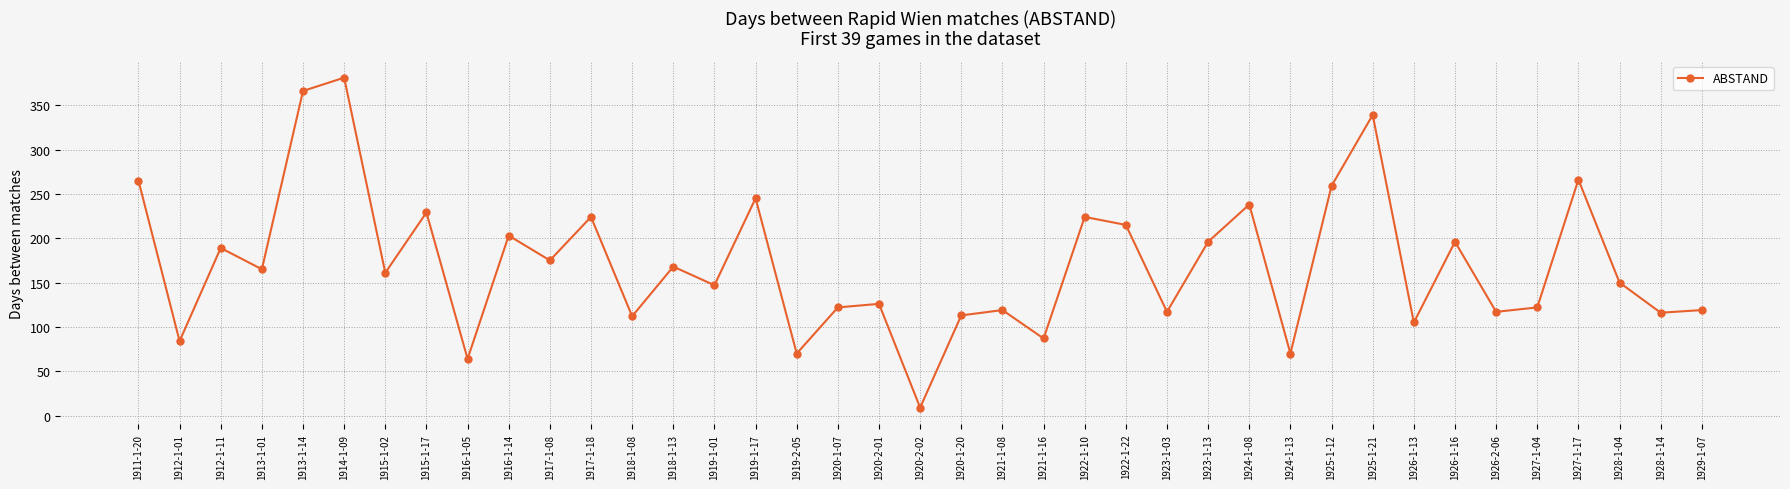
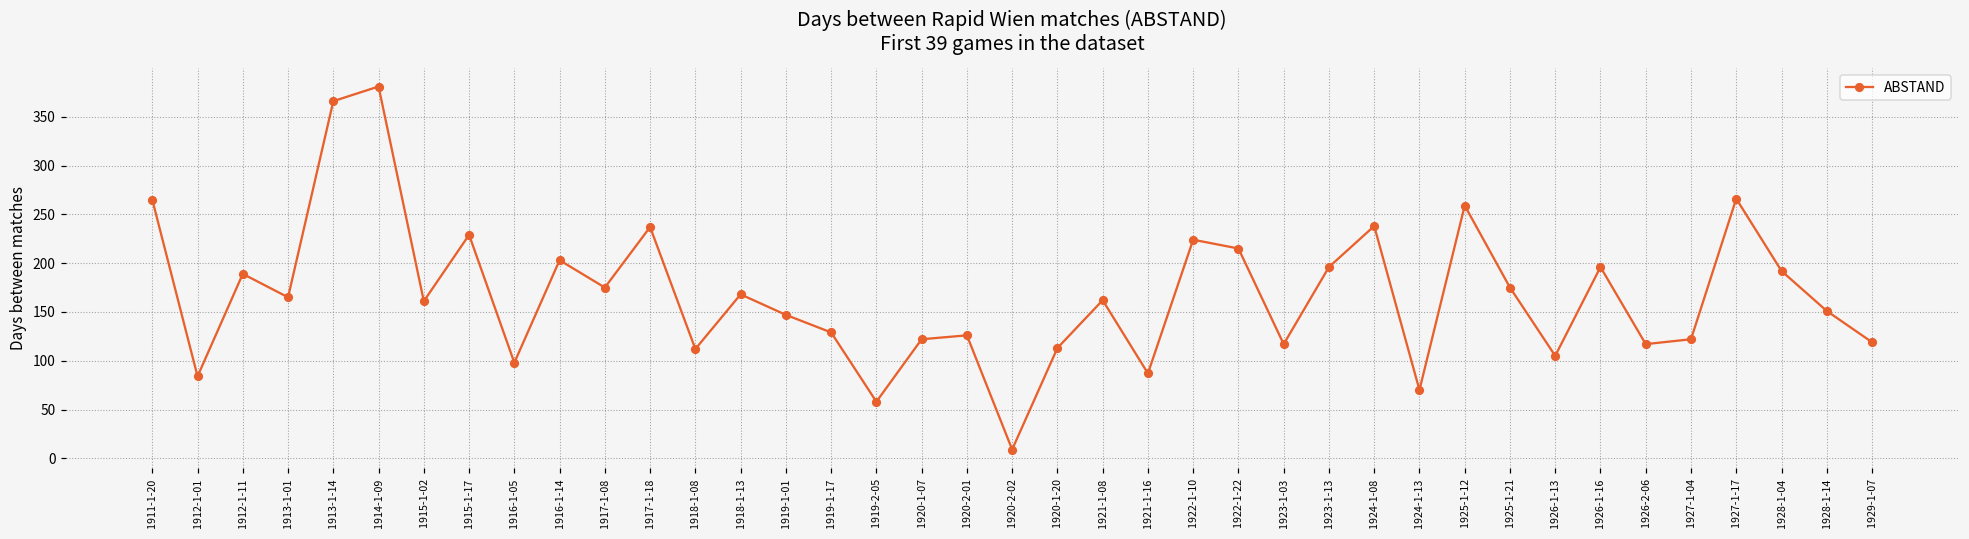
1916-1-05: 60 -> 100
1917-1-18: 220 -> 240
1919-1-17: 250 -> 130
1919-2-05: 70 -> 60
1921-1-08: 120 -> 160
1925-1-21: 340 -> 180
1928-1-04: 150 -> 190
1928-1-14: 120 -> 150
